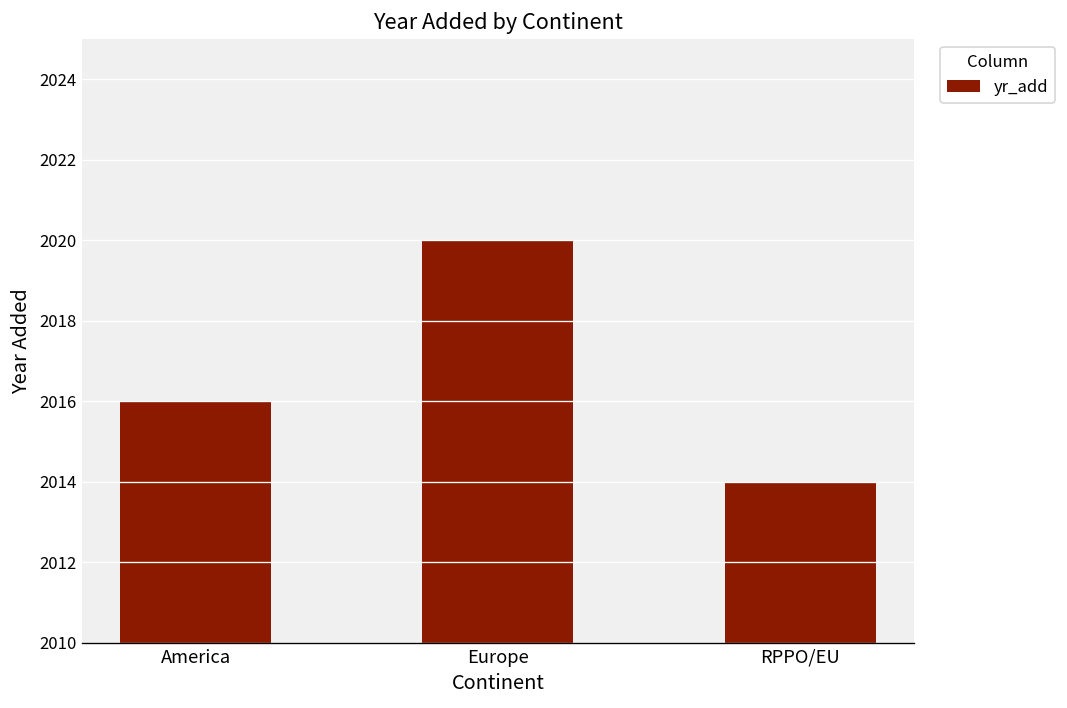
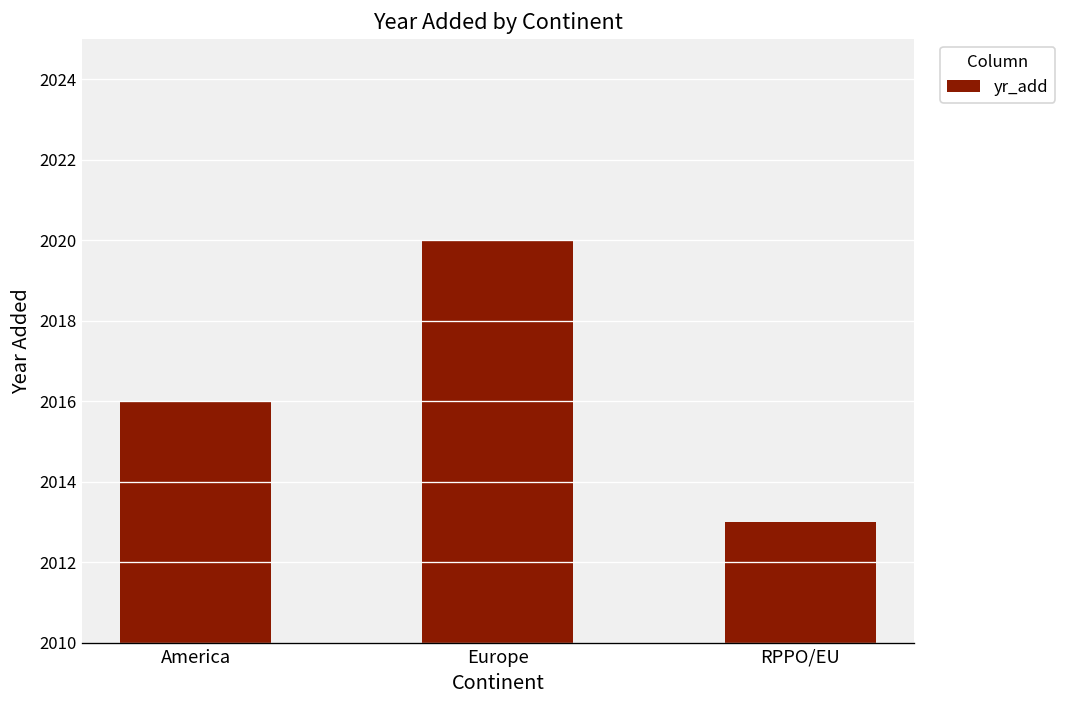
RPPO/EU: 2014 -> 2013
